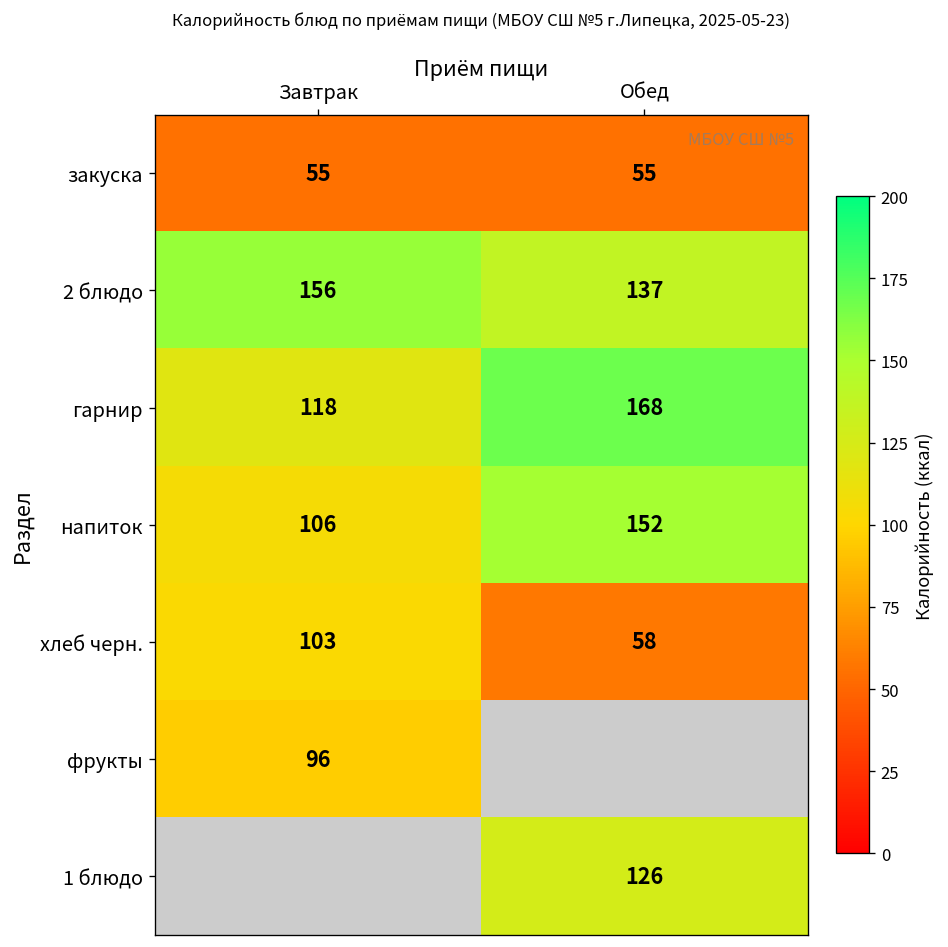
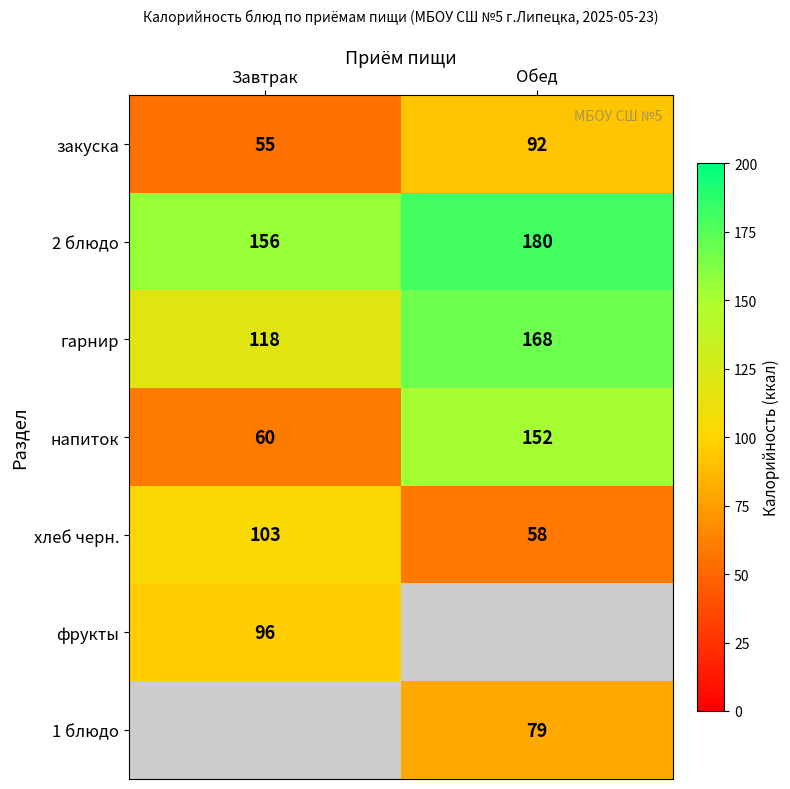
закуска, Обед: 55 -> 92
2 блюдо, Обед: 137 -> 180
напиток, Завтрак: 106 -> 60
1 блюдо, Обед: 126 -> 79
